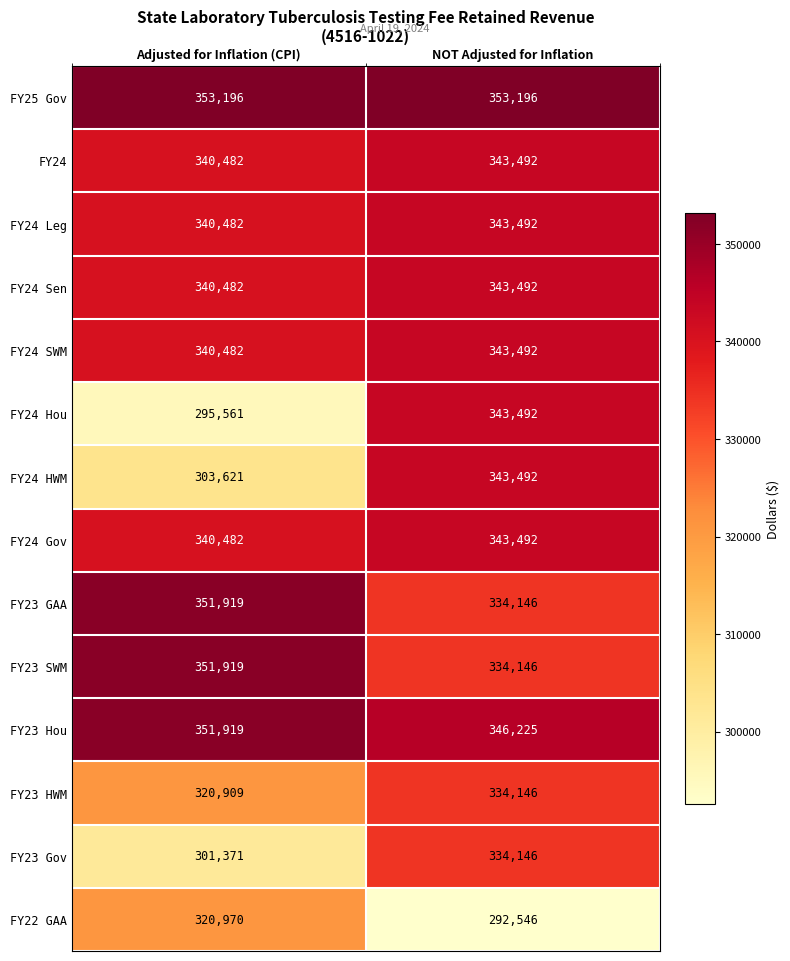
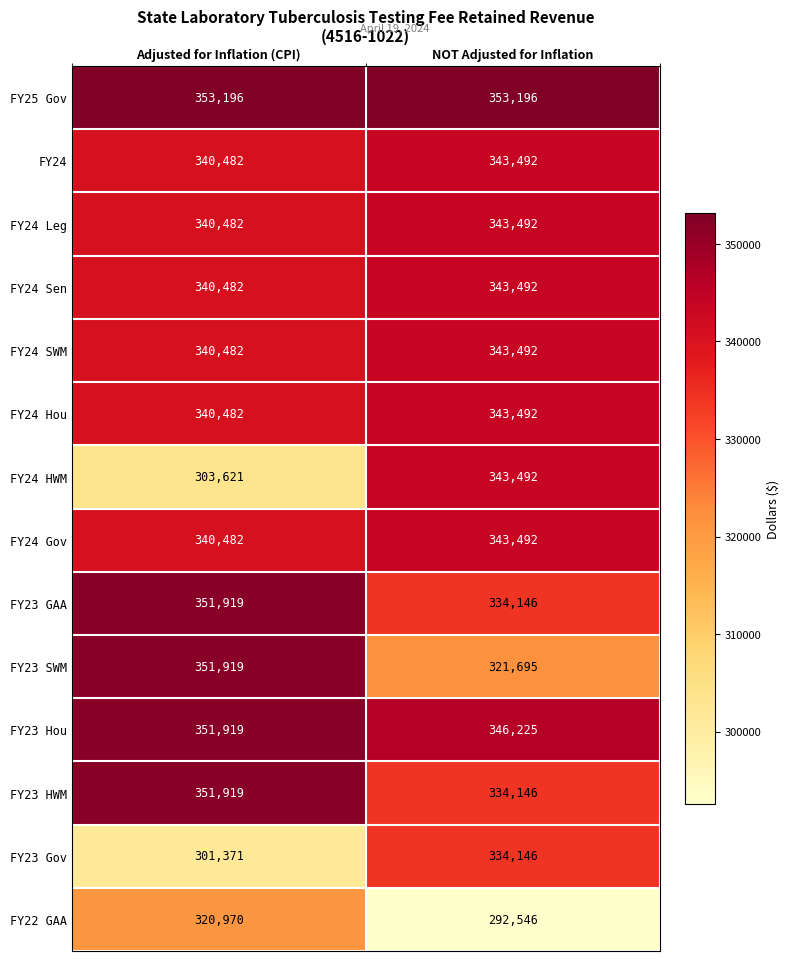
FY24 Hou, Adjusted for Inflation (CPI): 295,561 -> 340,482
FY23 SWM, NOT Adjusted for Inflation: 334,146 -> 321,695
FY23 HWM, Adjusted for Inflation (CPI): 320,909 -> 351,919
